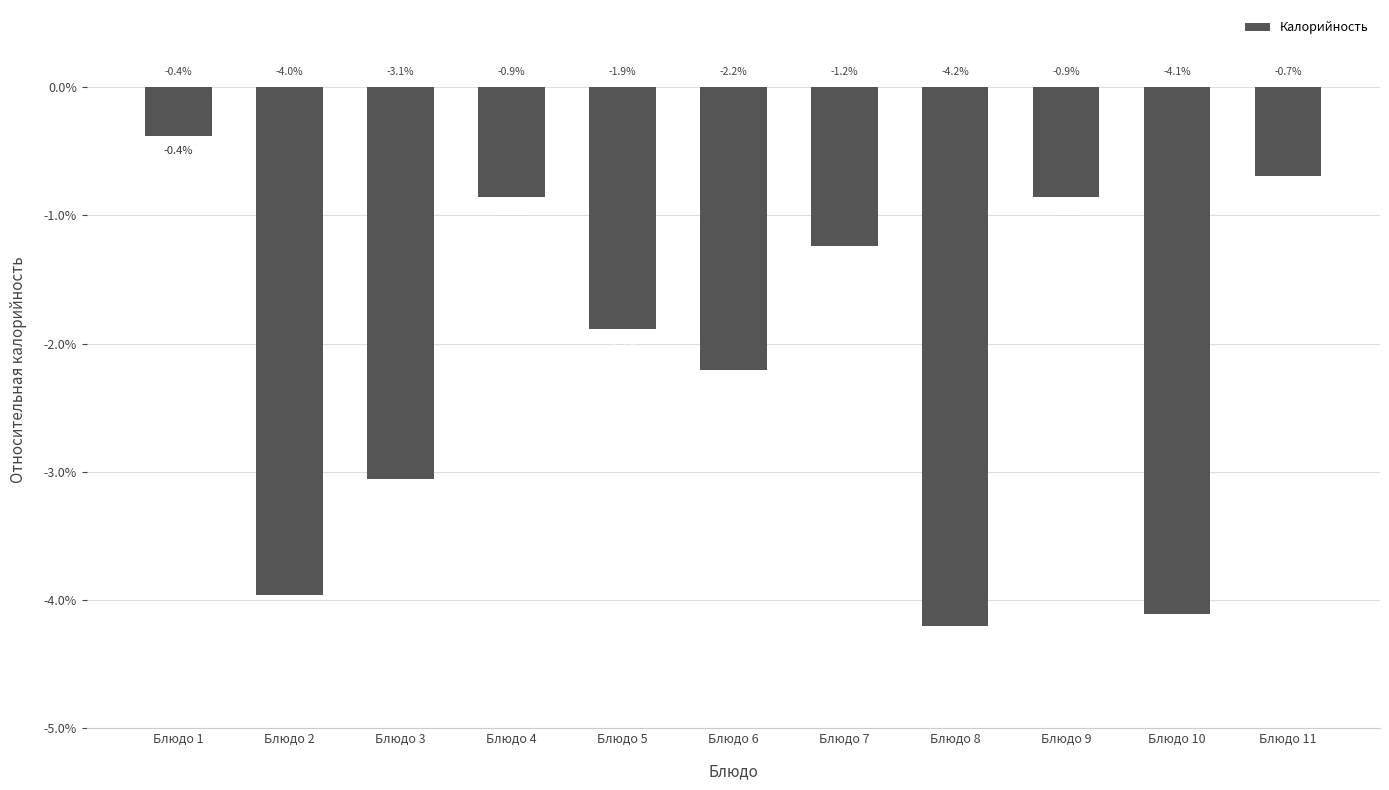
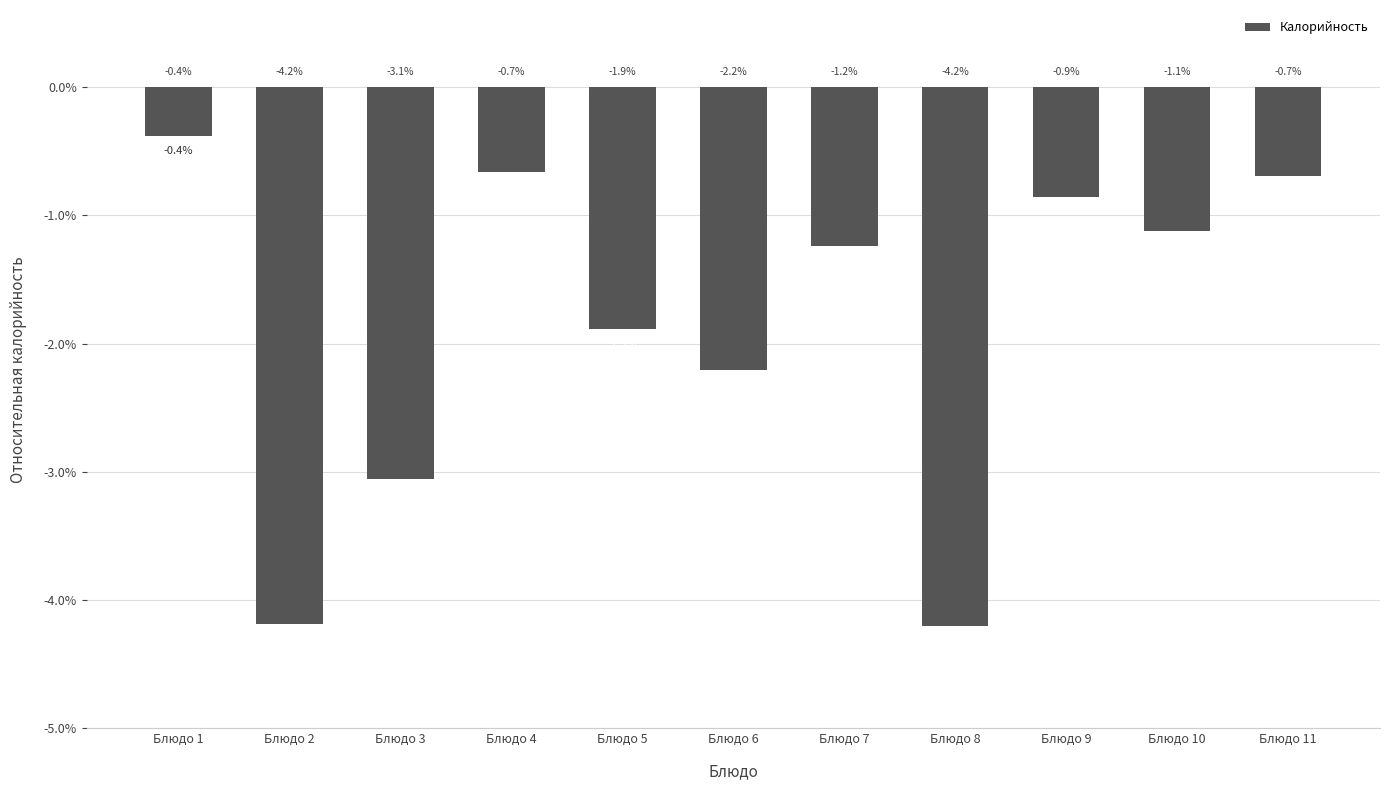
Блюдо 2: -4.0% -> -4.2%
Блюдо 4: -0.9% -> -0.7%
Блюдо 10: -4.1% -> -1.1%
